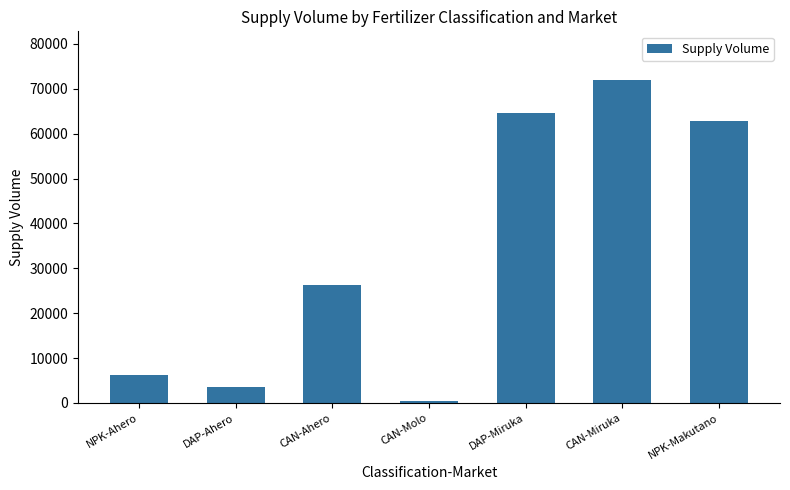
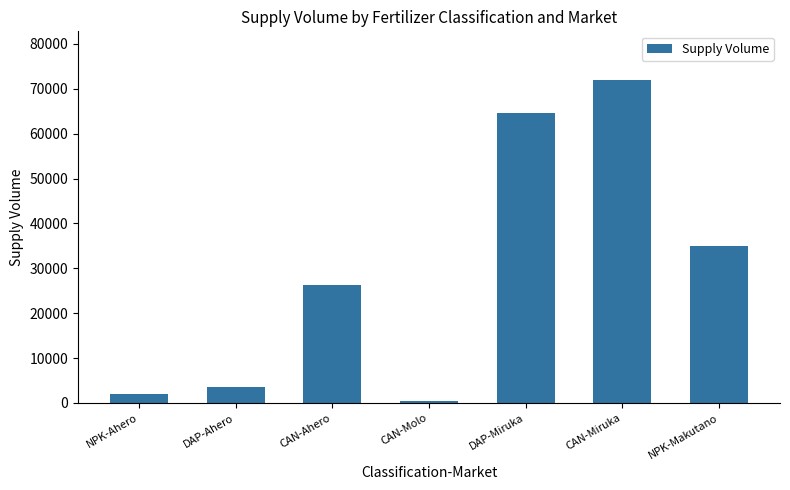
NPK-Ahero: 6000 -> 2000
NPK-Makutano: 63000 -> 35000
